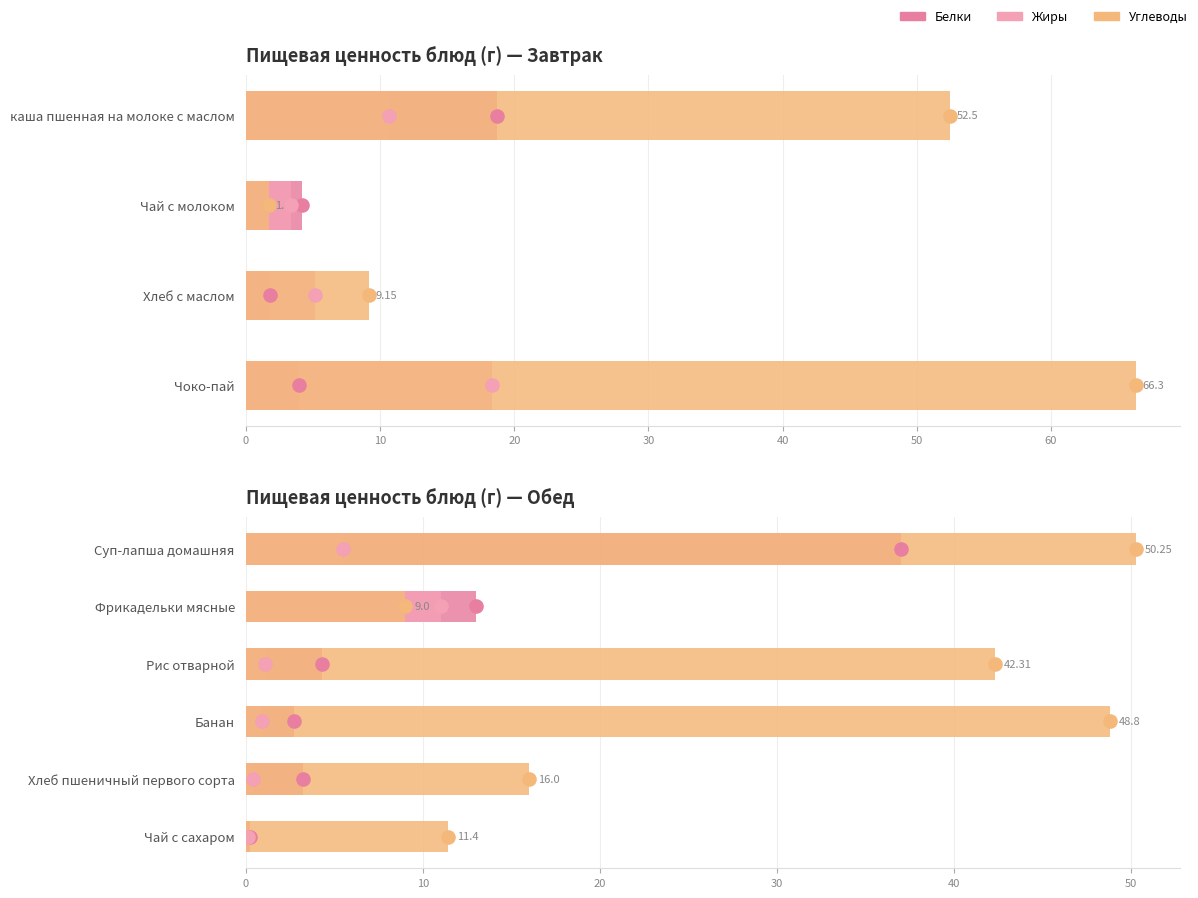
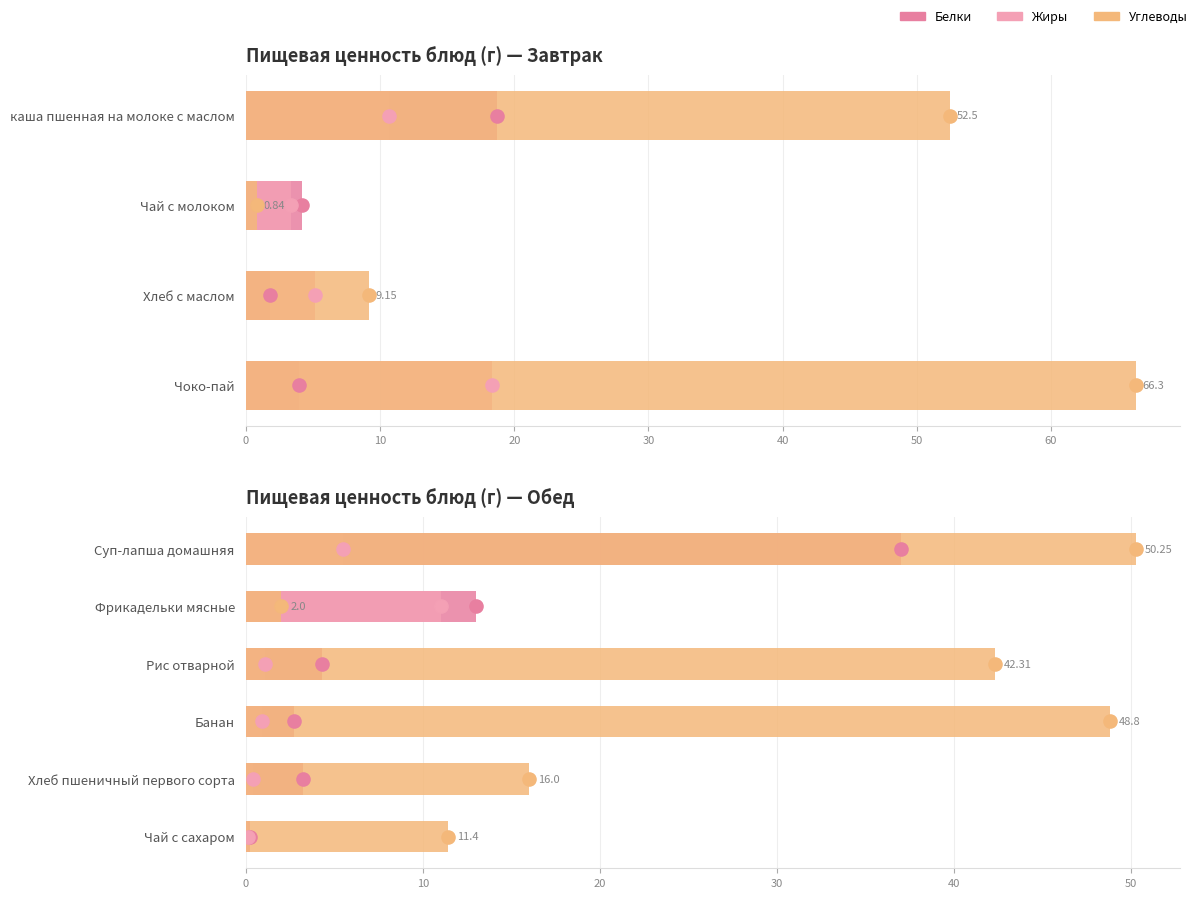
Пищевая ценность блюд (г) — Завтрак, Углеводы, Чай с молоком: 1.68 -> 0.84
Пищевая ценность блюд (г) — Обед, Углеводы, Фрикадельки мясные: 9.0 -> 2.0
